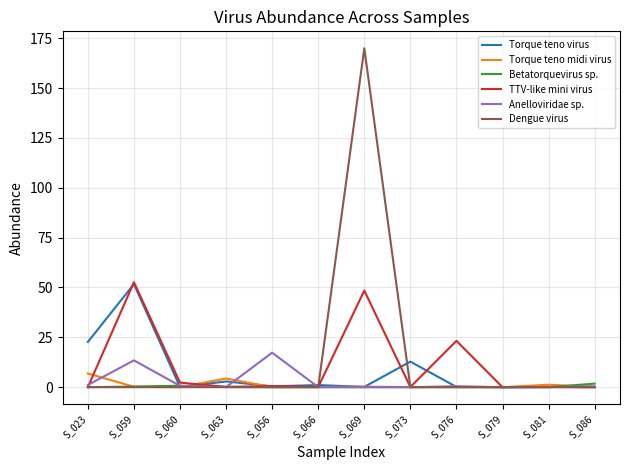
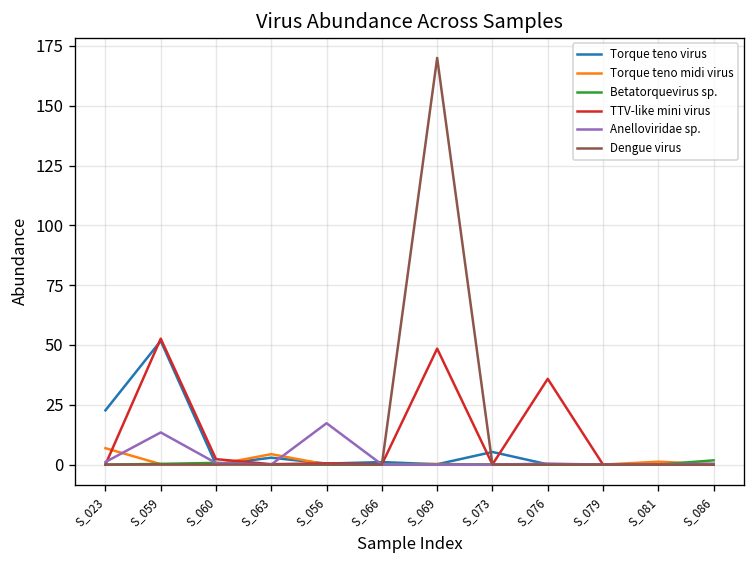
Torque teno virus, S_073: 13 -> 5
TTV-like mini virus, S_076: 23 -> 36
